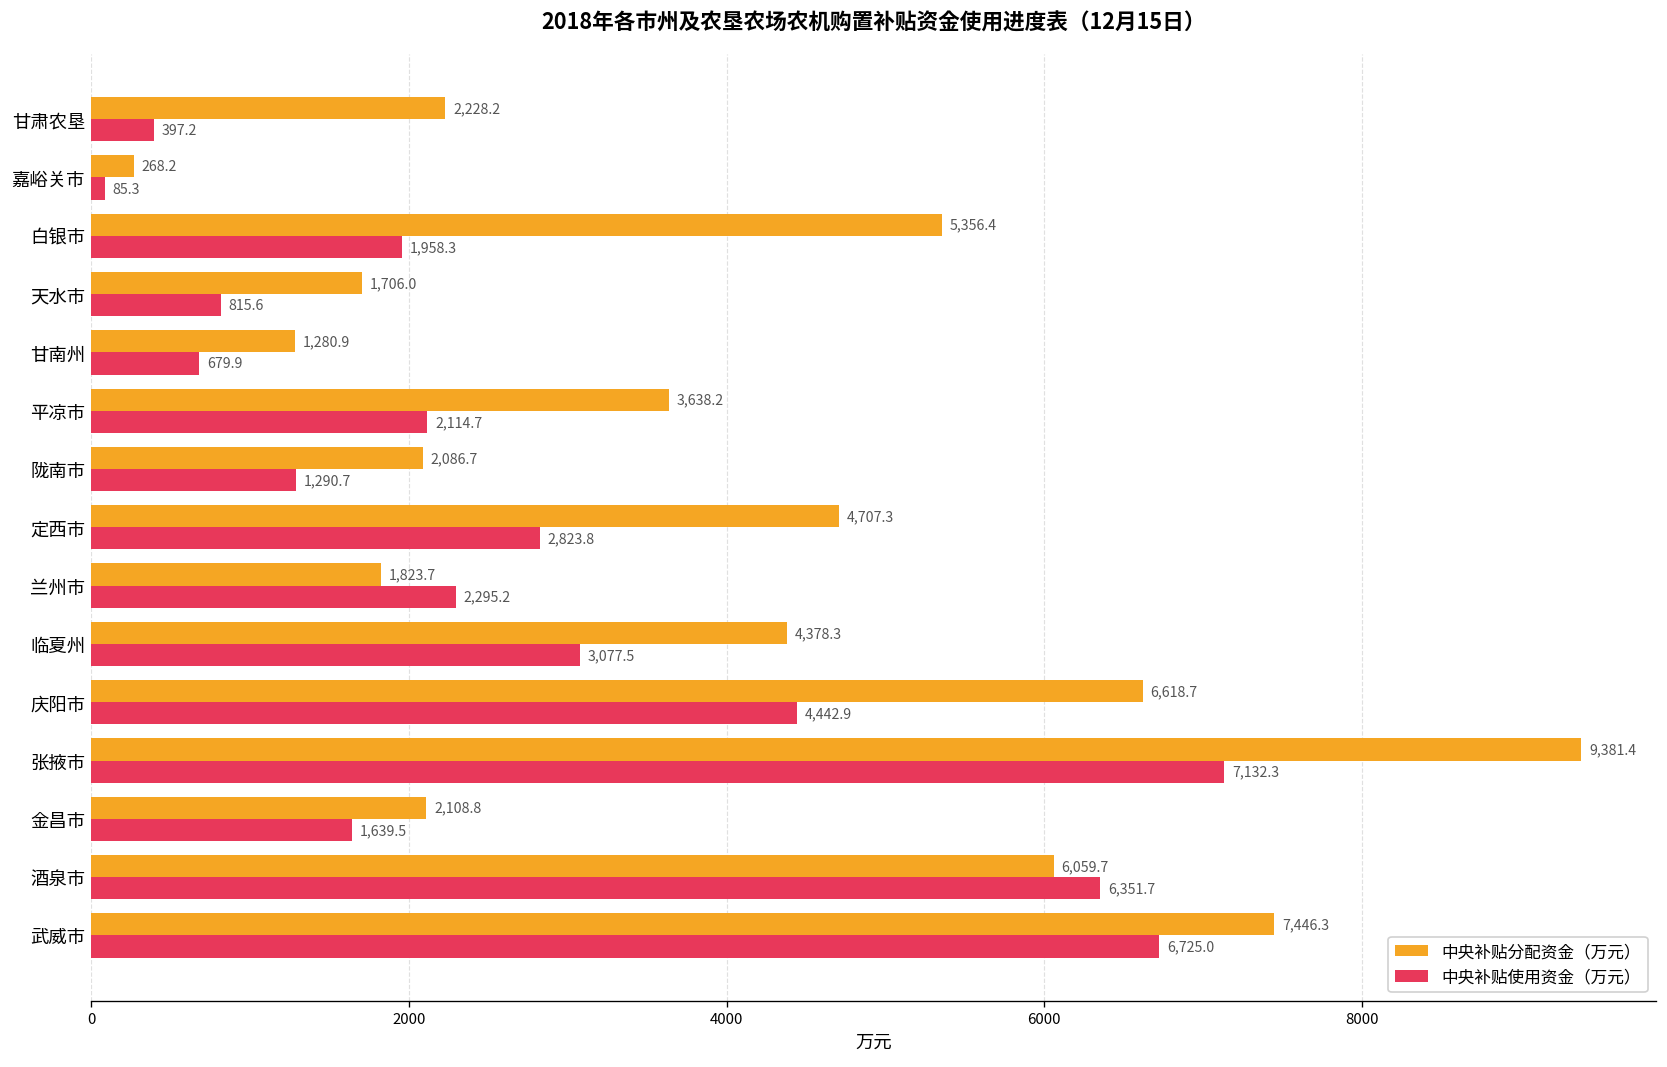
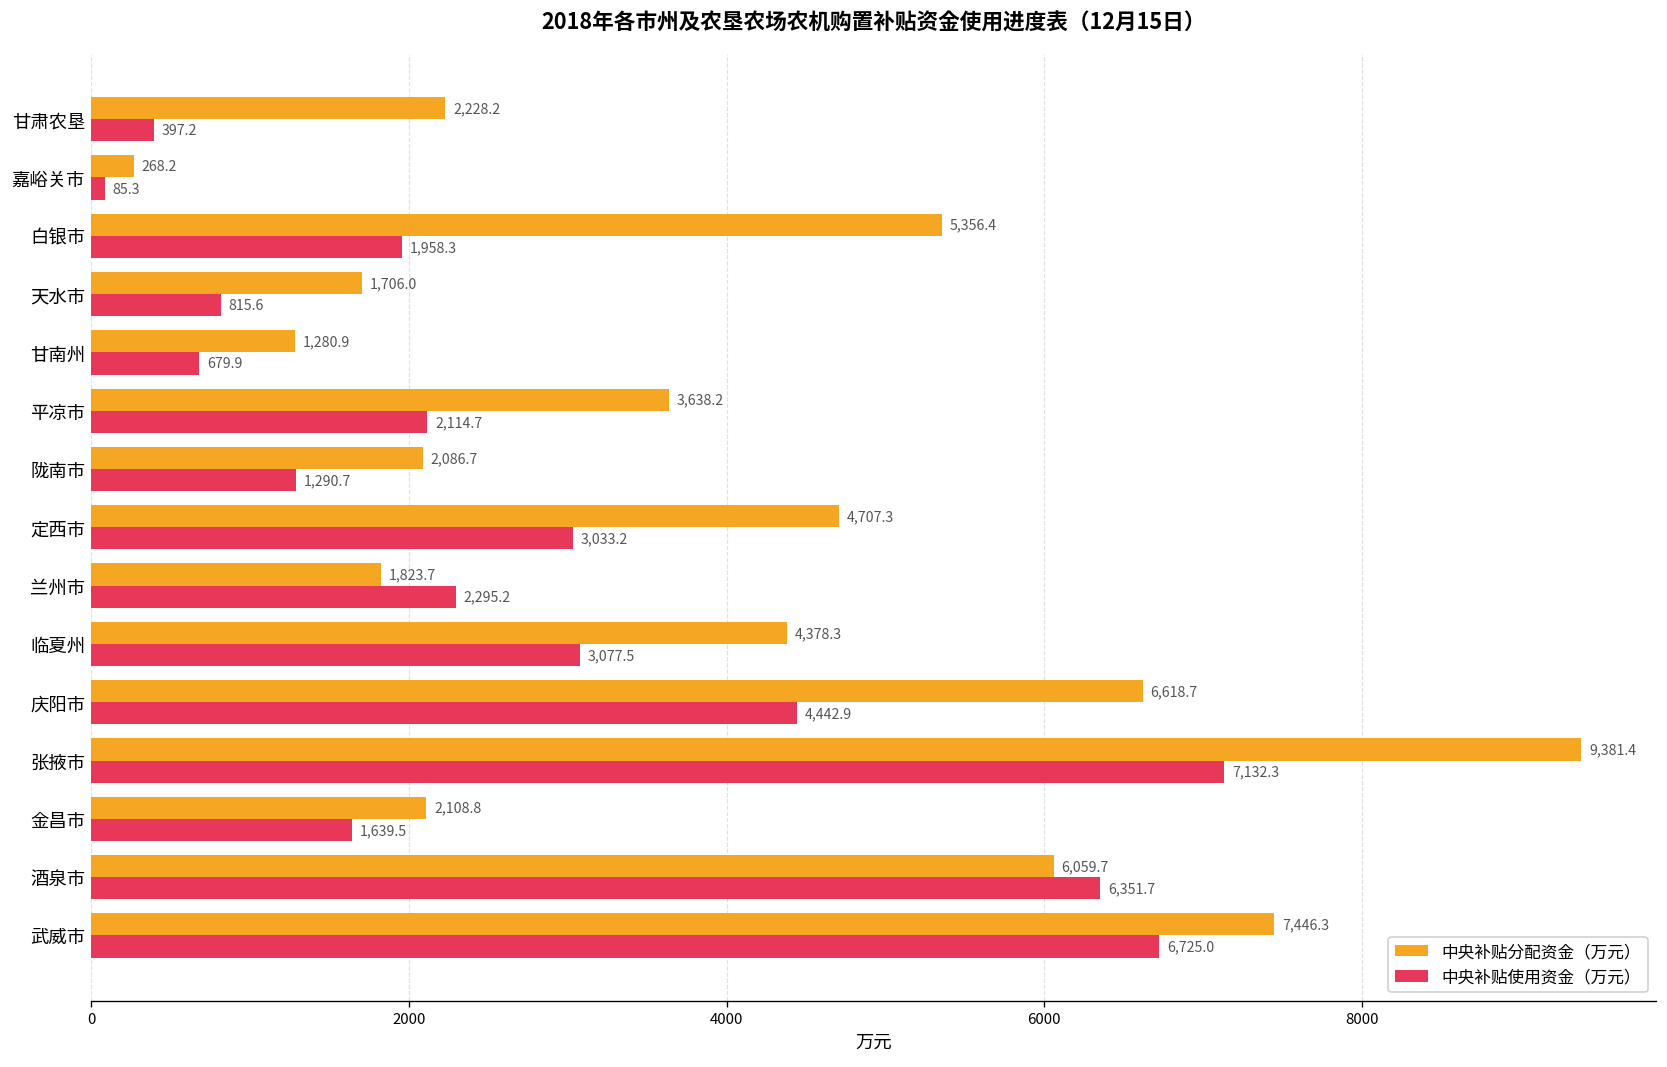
中央补贴使用资金（万元）, 定西市: 2,823.8 -> 3,033.2
